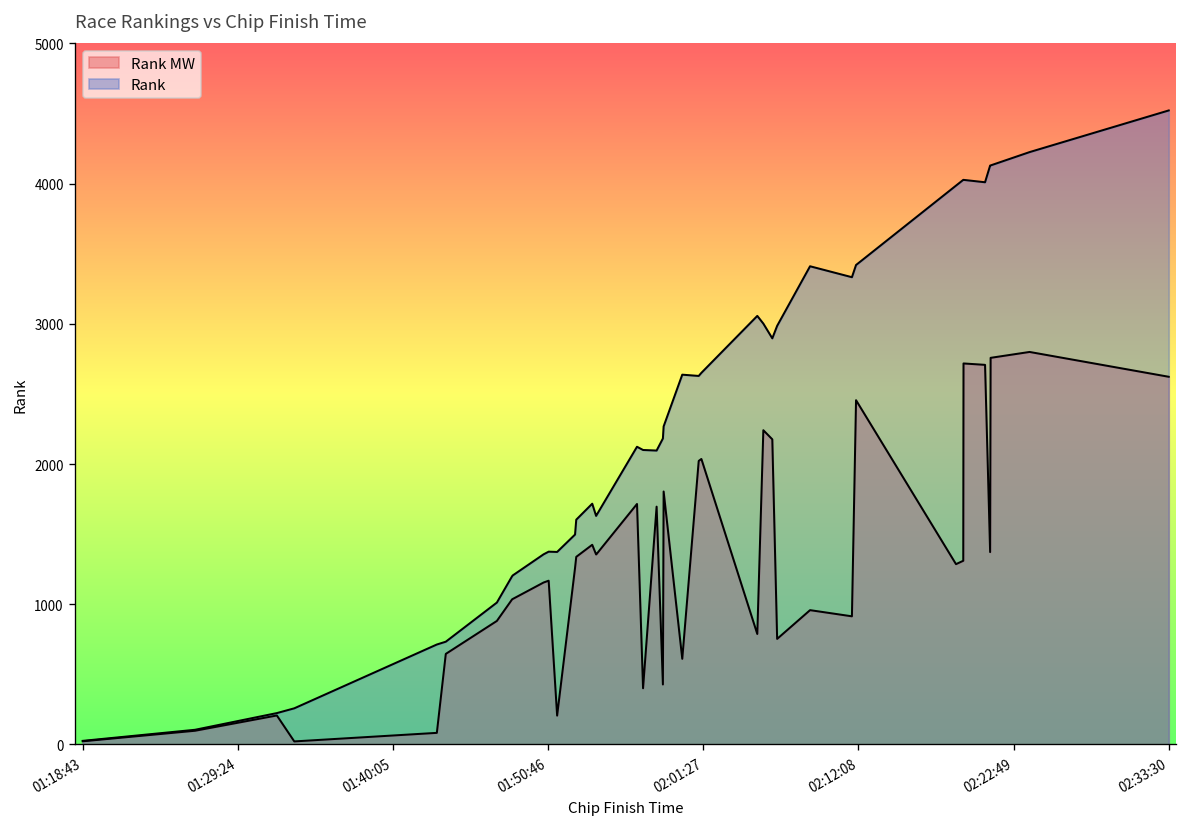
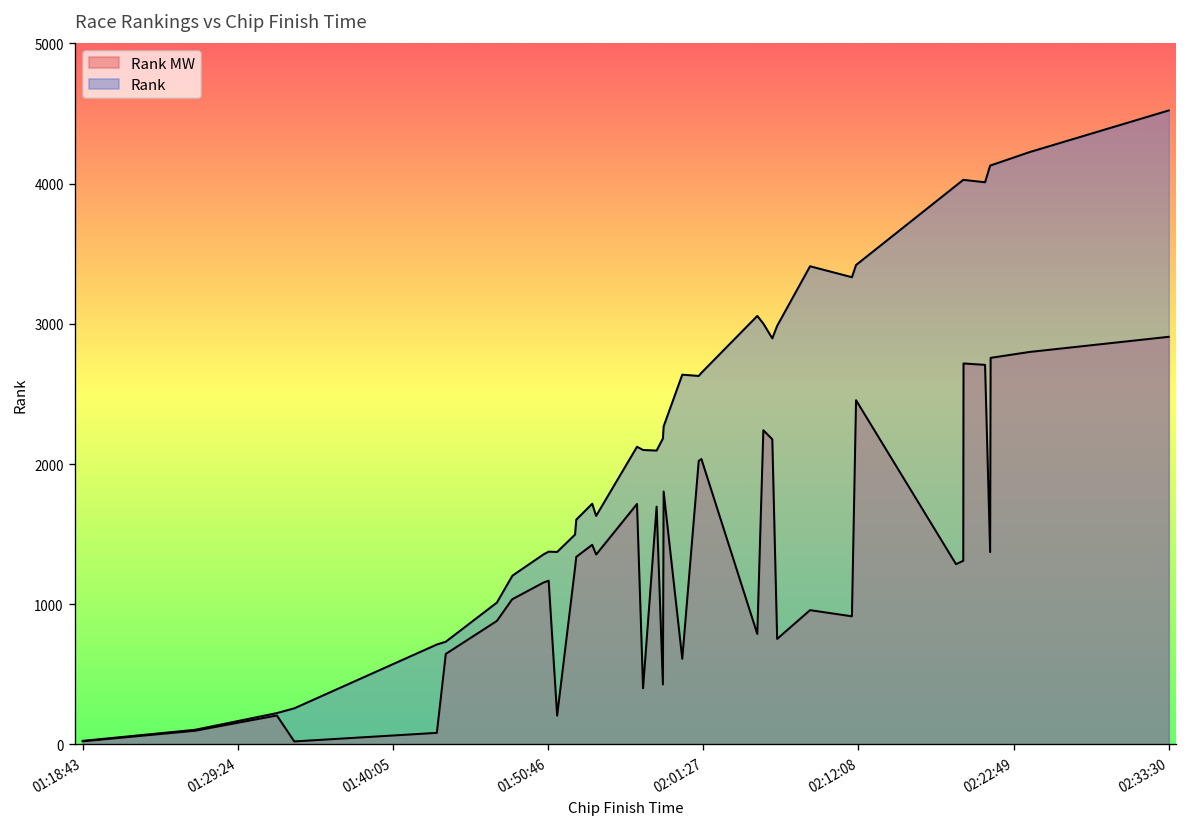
Rank MW, 02:33:30: 2620 -> 2910
